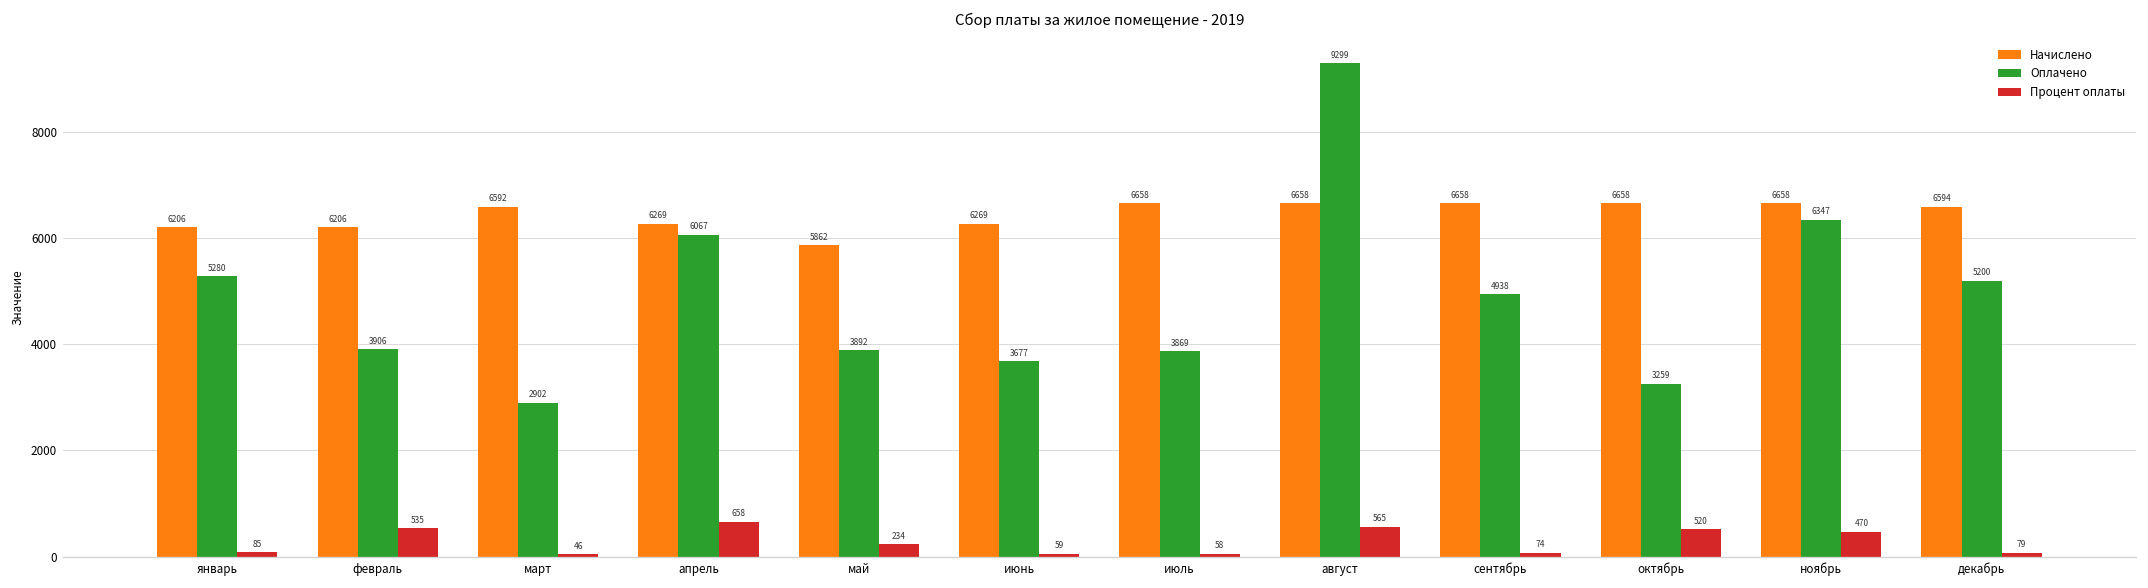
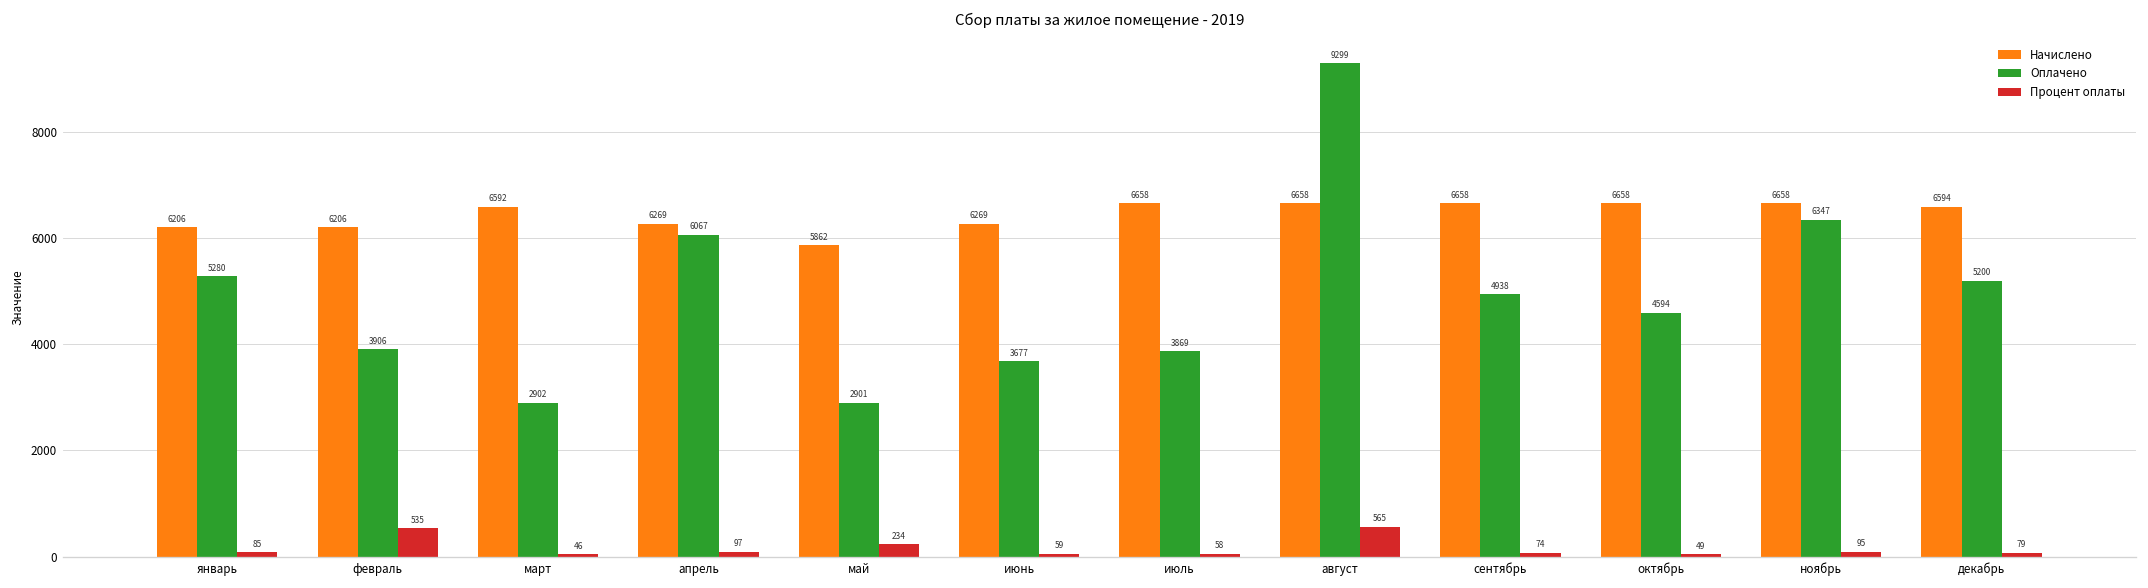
Процент оплаты, апрель: 658 -> 97
Оплачено, май: 3892 -> 2901
Оплачено, октябрь: 3259 -> 4594
Процент оплаты, октябрь: 520 -> 49
Процент оплаты, ноябрь: 470 -> 95
